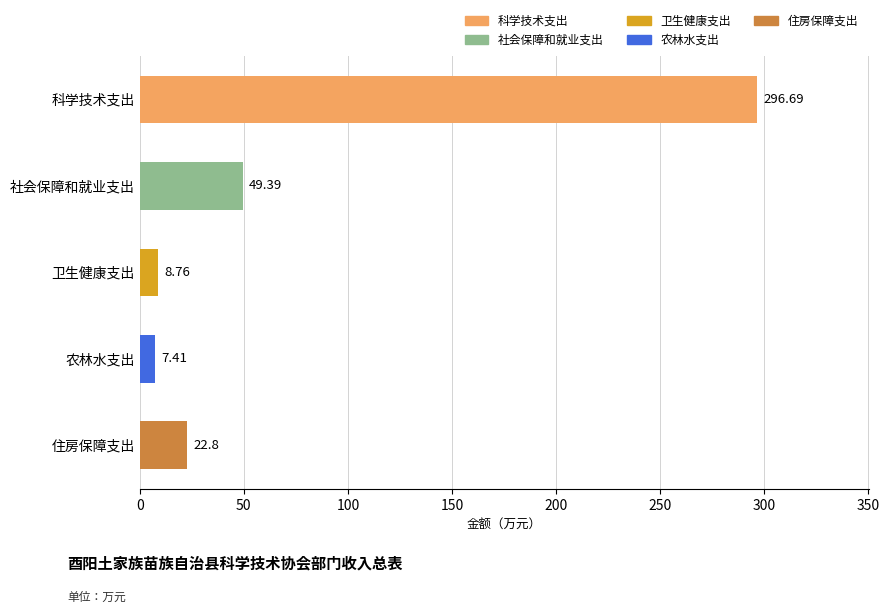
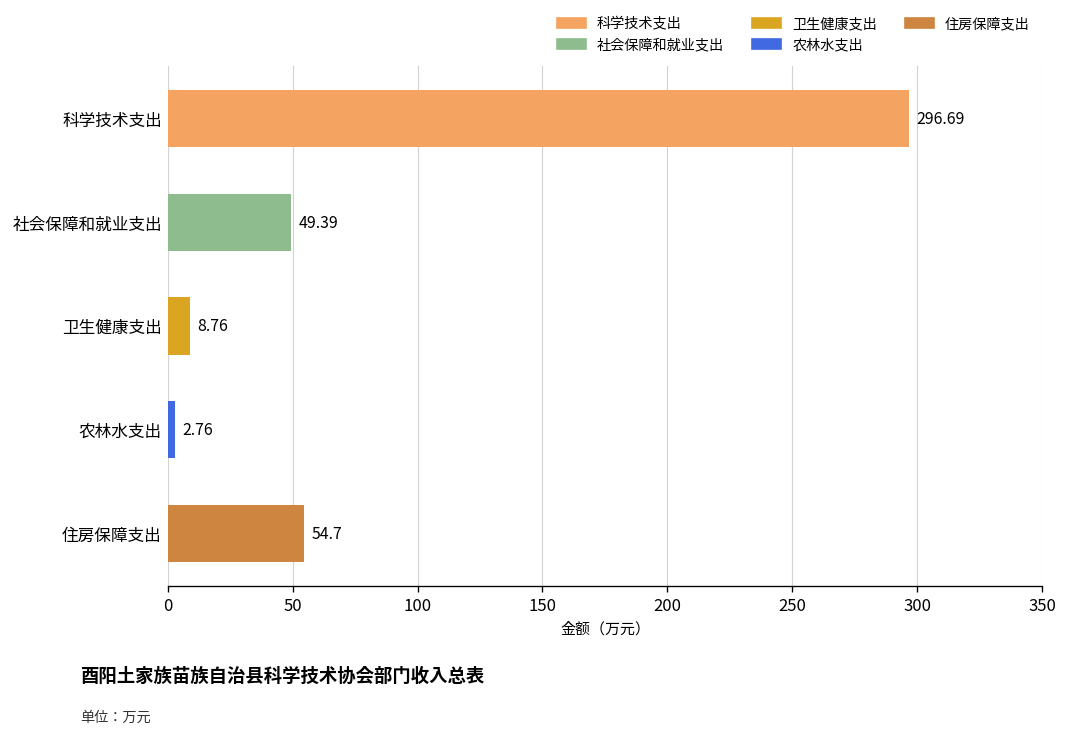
农林水支出: 7.41 -> 2.76
住房保障支出: 22.8 -> 54.7
